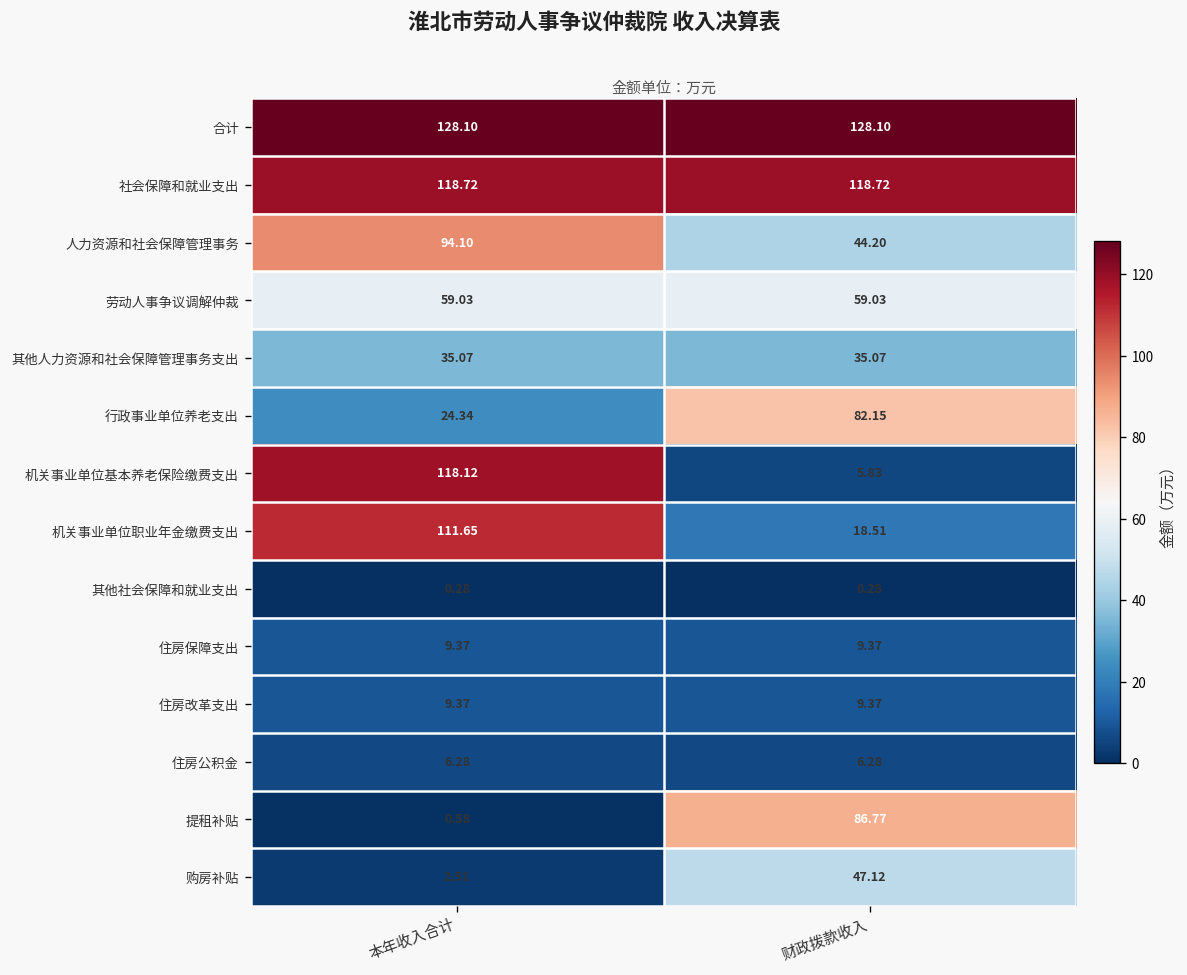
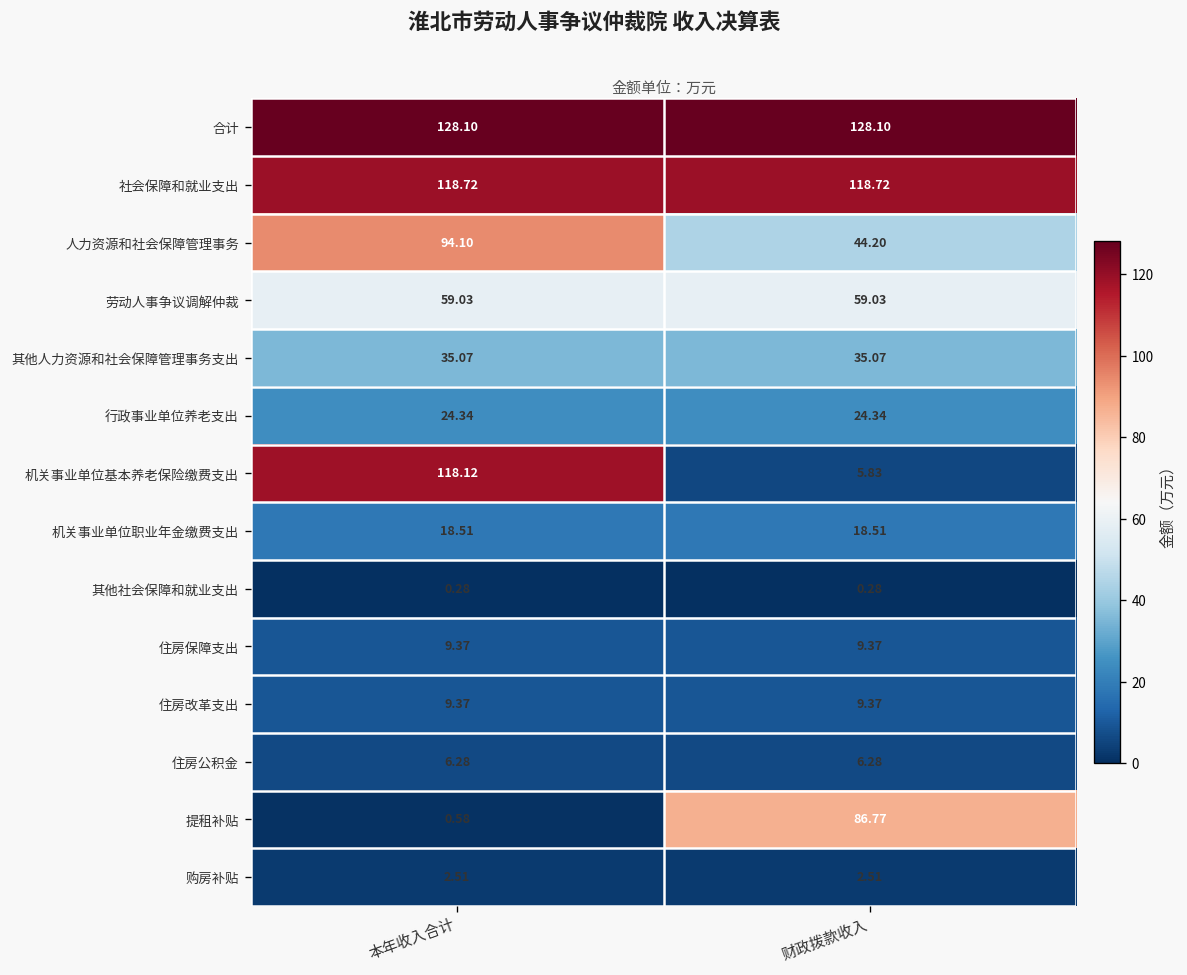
行政事业单位养老支出, 财政拨款收入: 82.15 -> 24.34
机关事业单位职业年金缴费支出, 本年收入合计: 111.65 -> 18.51
购房补贴, 财政拨款收入: 47.12 -> 2.51
